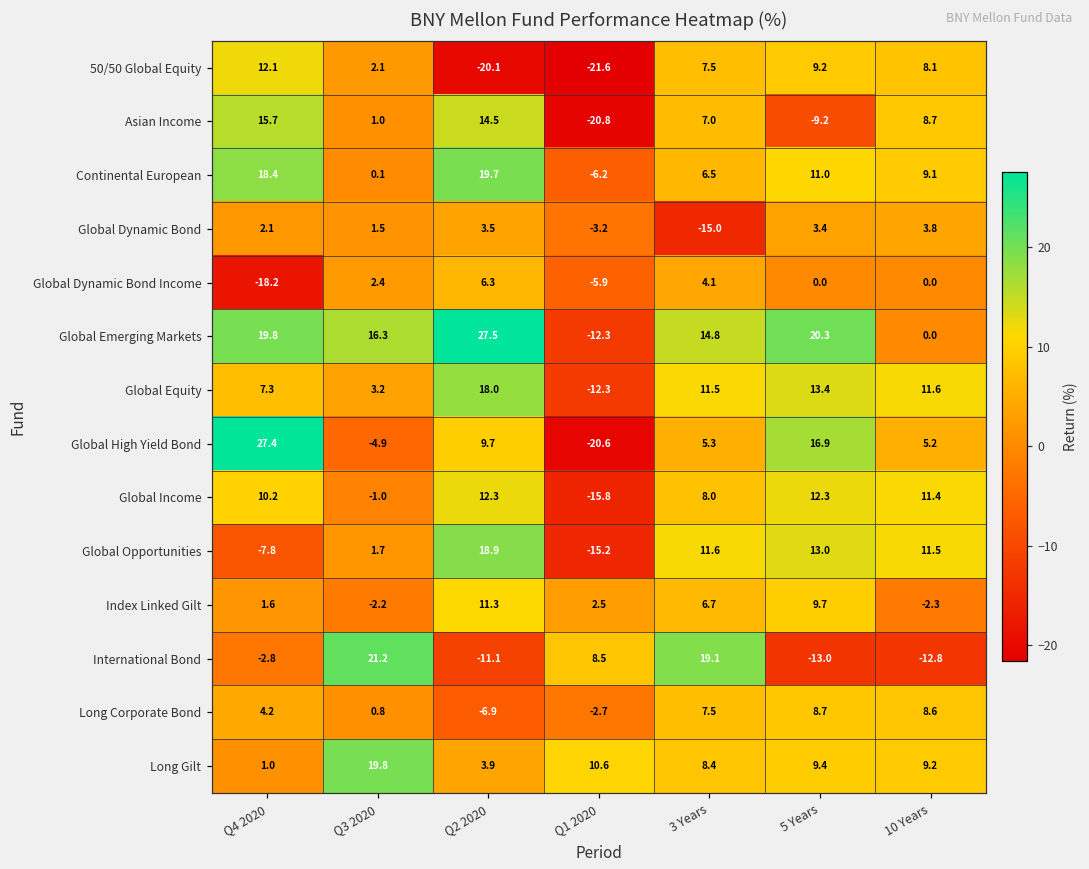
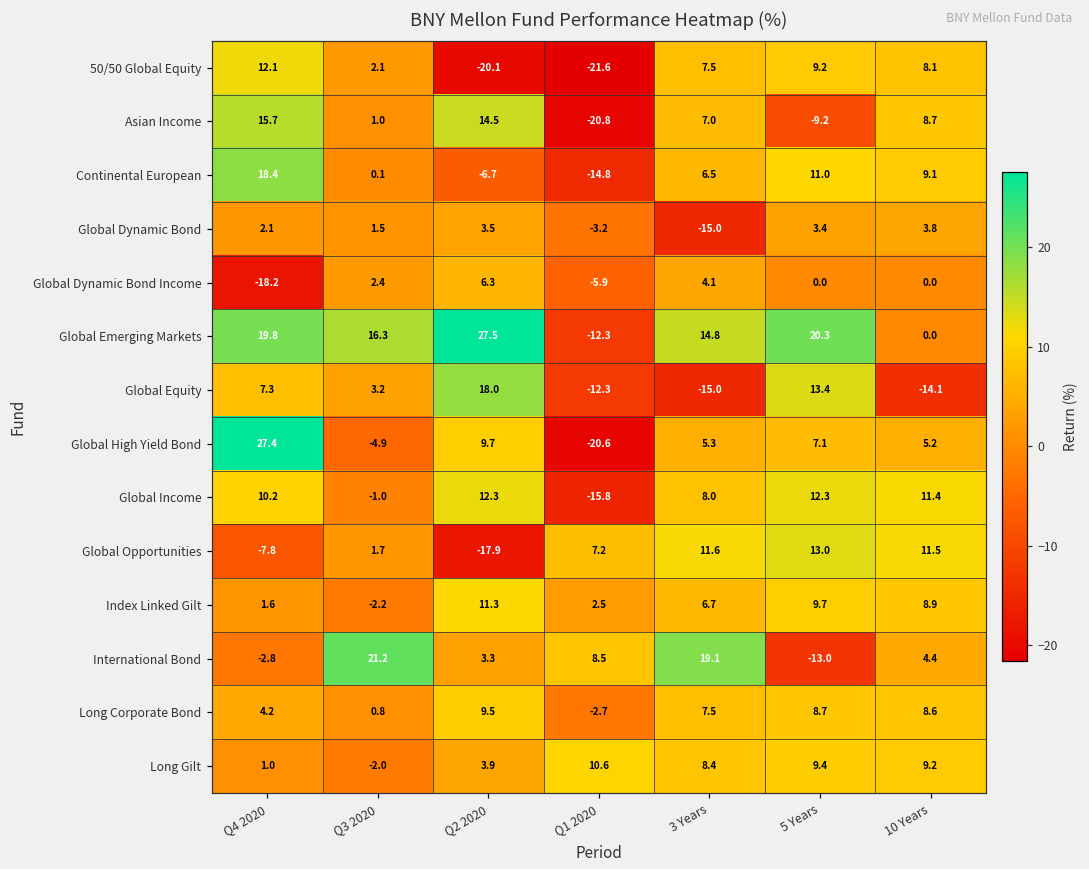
Continental European, Q2 2020: 19.7 -> -6.7
Continental European, Q1 2020: -6.2 -> -14.8
Global Equity, 3 Years: 11.5 -> -15.0
Global Equity, 10 Years: 11.6 -> -14.1
Global High Yield Bond, 5 Years: 16.9 -> 7.1
Global Opportunities, Q2 2020: 18.9 -> -17.9
Global Opportunities, Q1 2020: -15.2 -> 7.2
Index Linked Gilt, 10 Years: -2.3 -> 8.9
International Bond, Q2 2020: -11.1 -> 3.3
International Bond, 10 Years: -12.8 -> 4.4
Long Corporate Bond, Q2 2020: -6.9 -> 9.5
Long Gilt, Q3 2020: 19.8 -> -2.0
